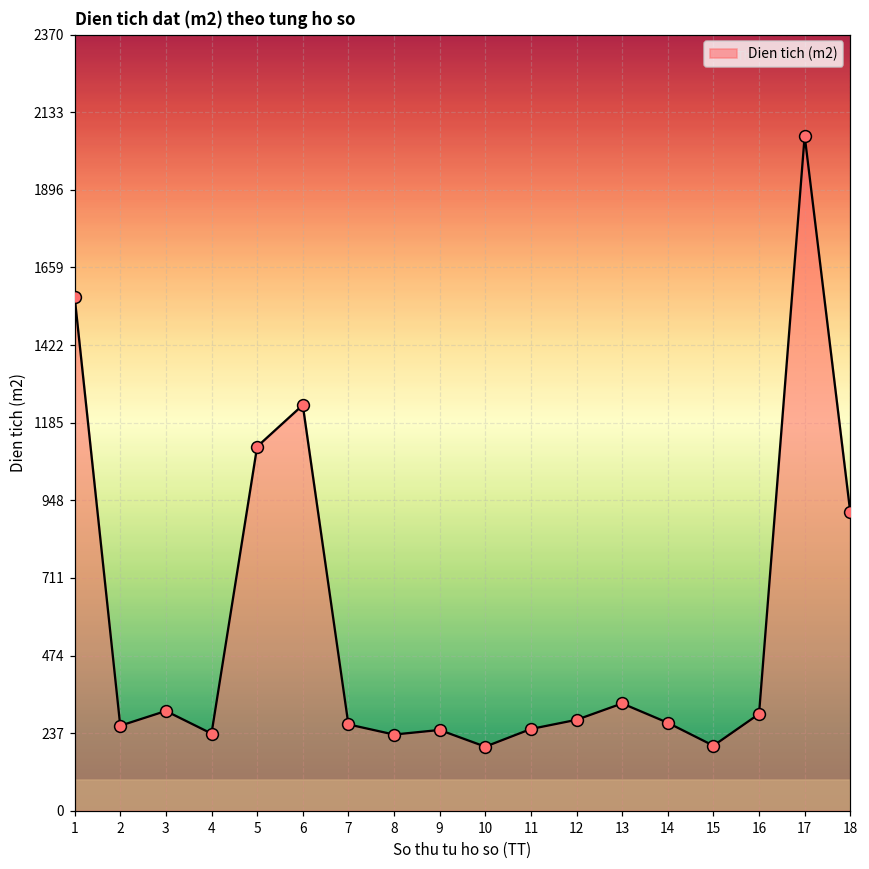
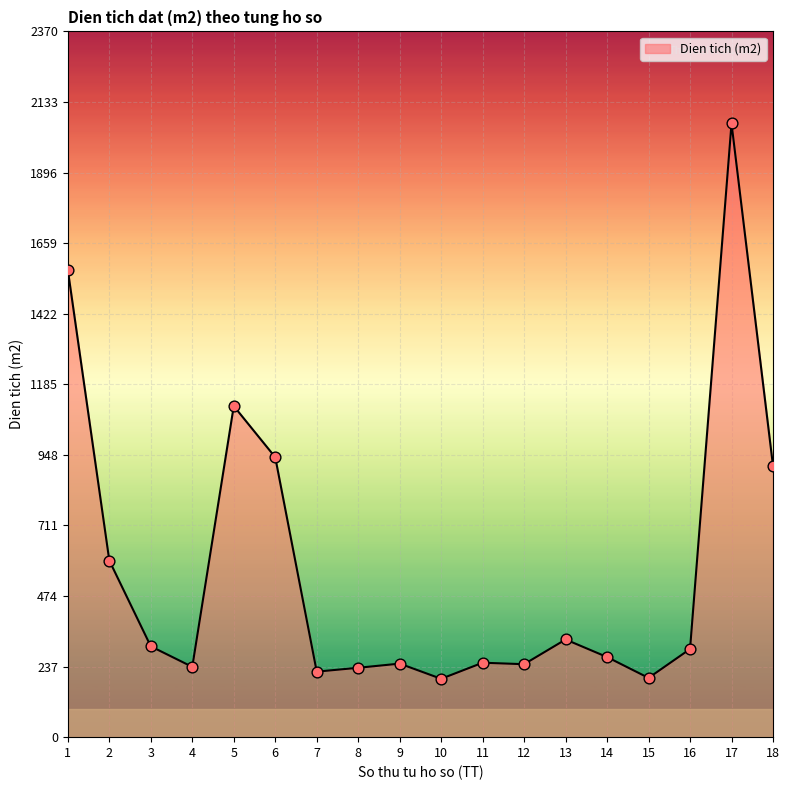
2: 260 -> 590
6: 1240 -> 940
7: 260 -> 220
12: 280 -> 250
